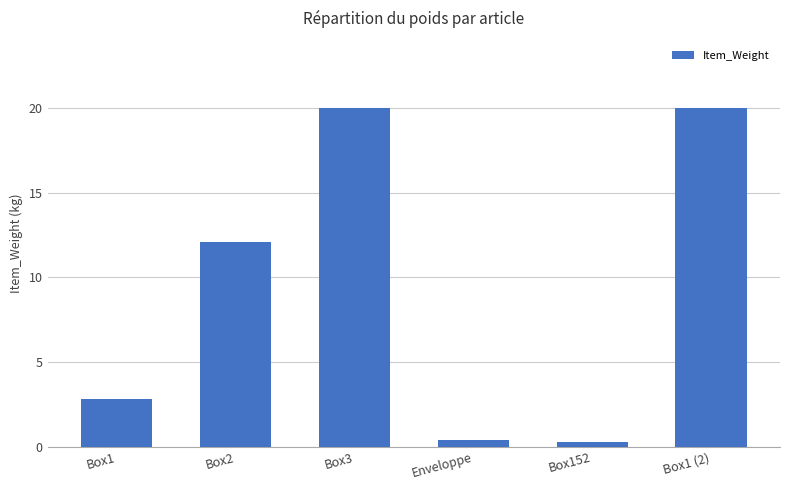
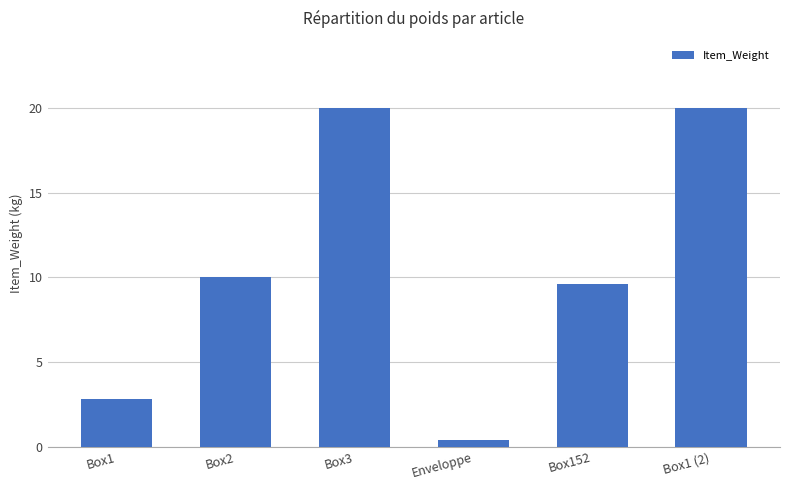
Box2: 12.1 -> 10.0
Box152: 0.3 -> 9.6
